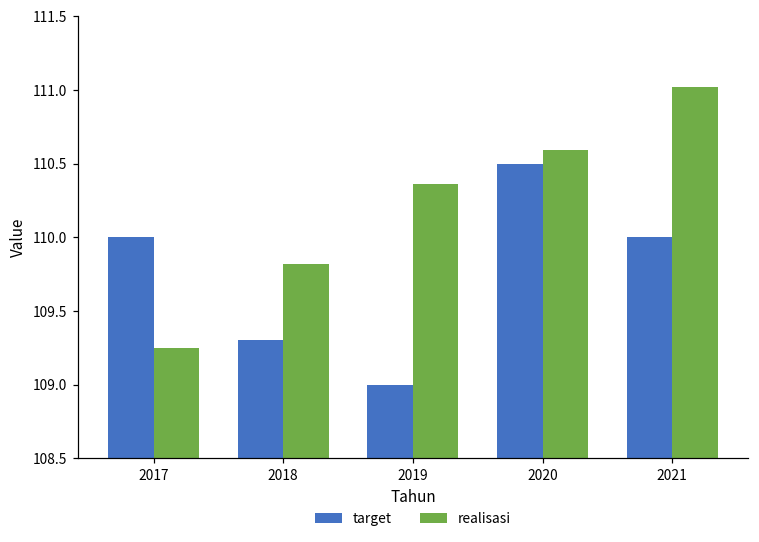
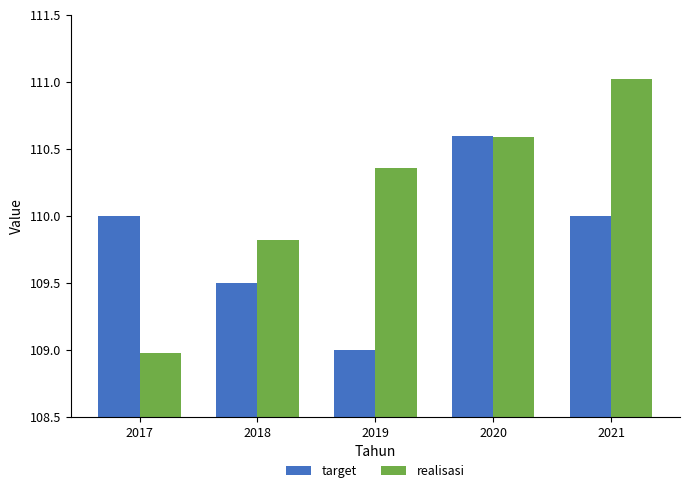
realisasi, 2017: 109.25 -> 108.98
target, 2018: 109.3 -> 109.5
target, 2020: 110.5 -> 110.6
